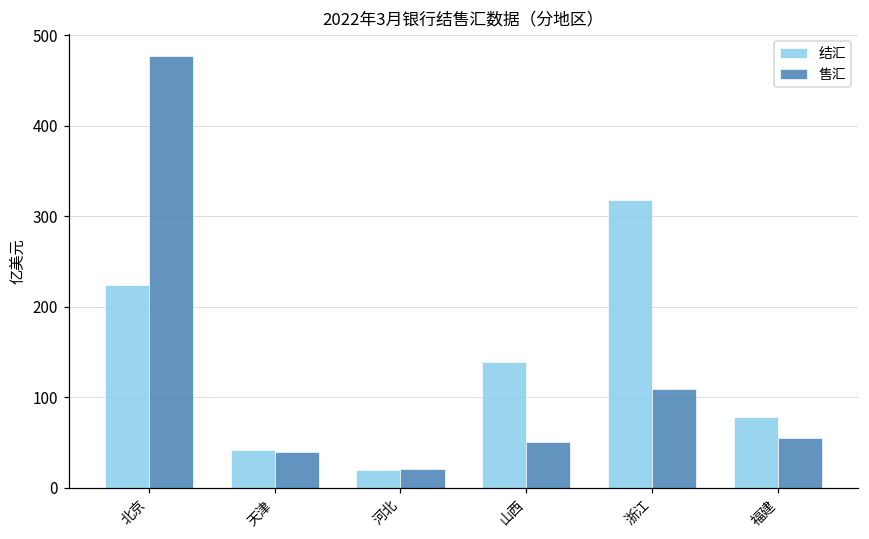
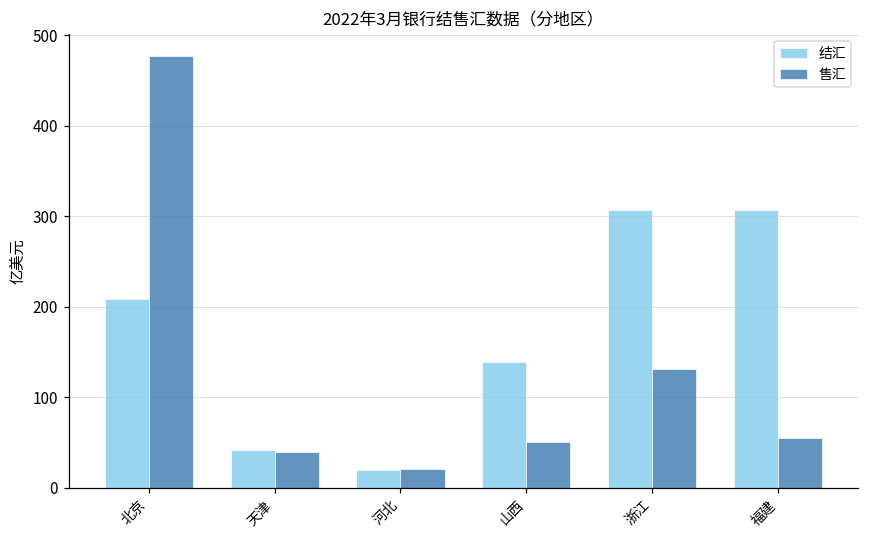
结汇, 北京: 220 -> 210
结汇, 浙江: 320 -> 310
售汇, 浙江: 110 -> 130
结汇, 福建: 80 -> 310
